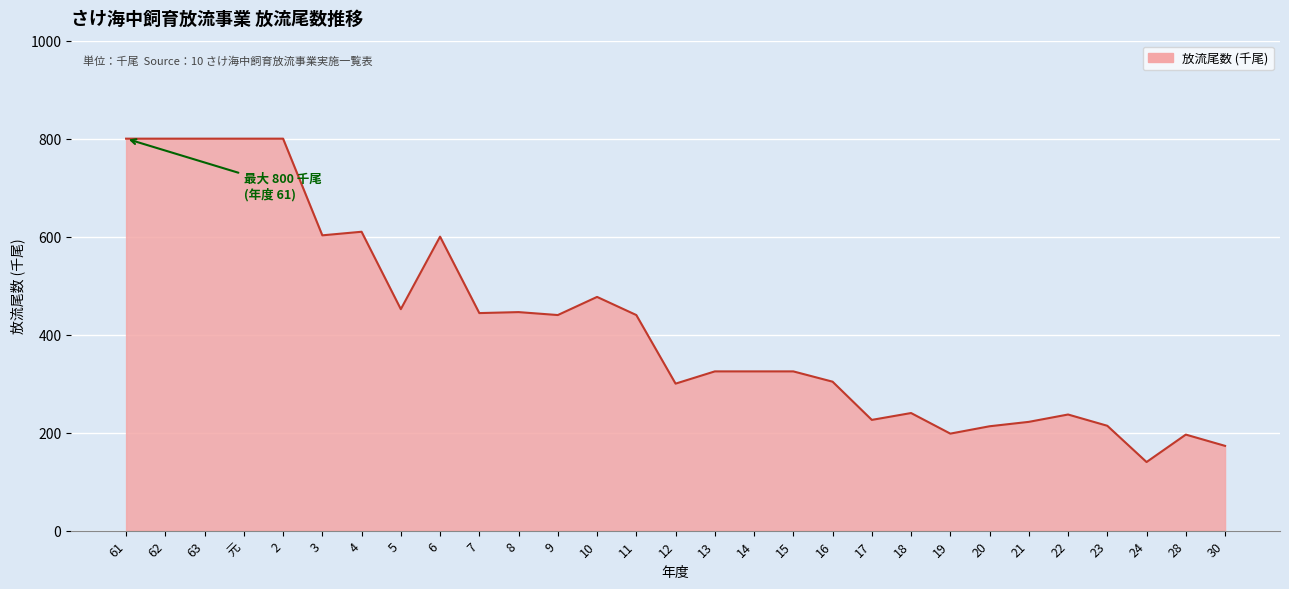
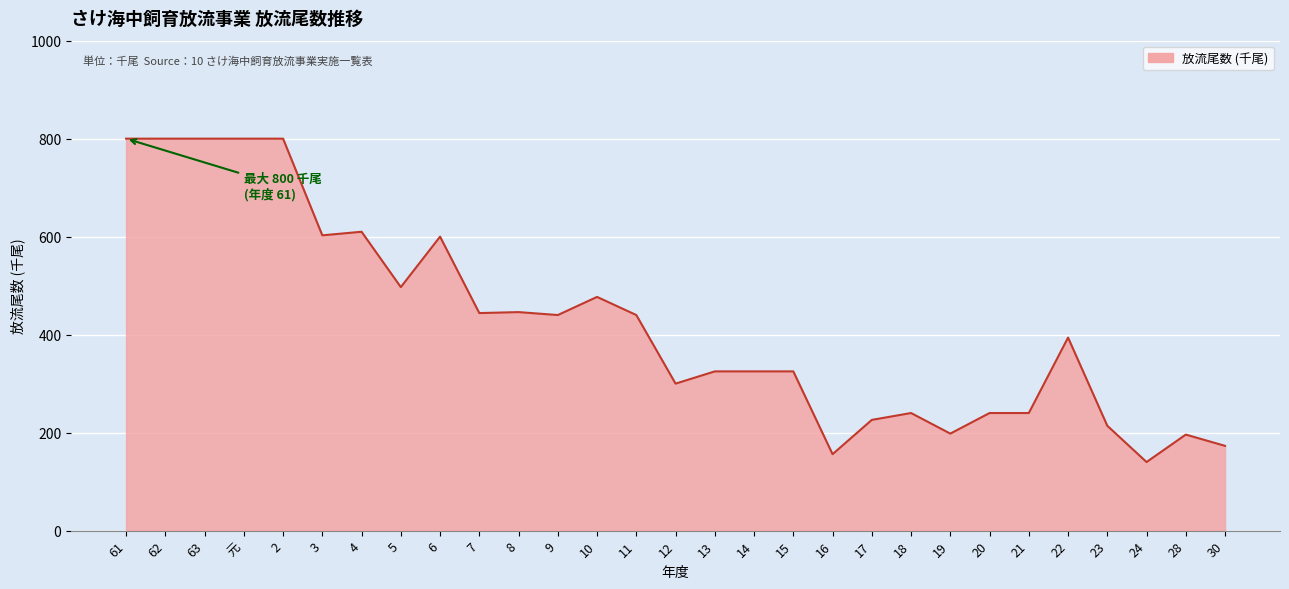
5: 450 -> 500
16: 300 -> 160
20: 210 -> 240
21: 220 -> 240
22: 240 -> 390
